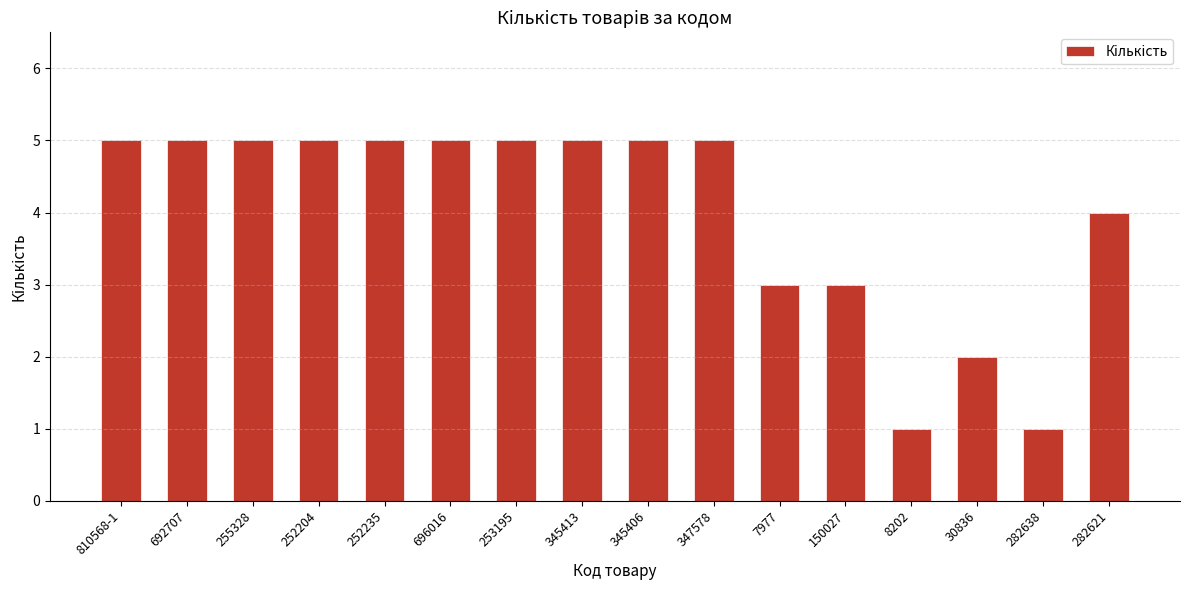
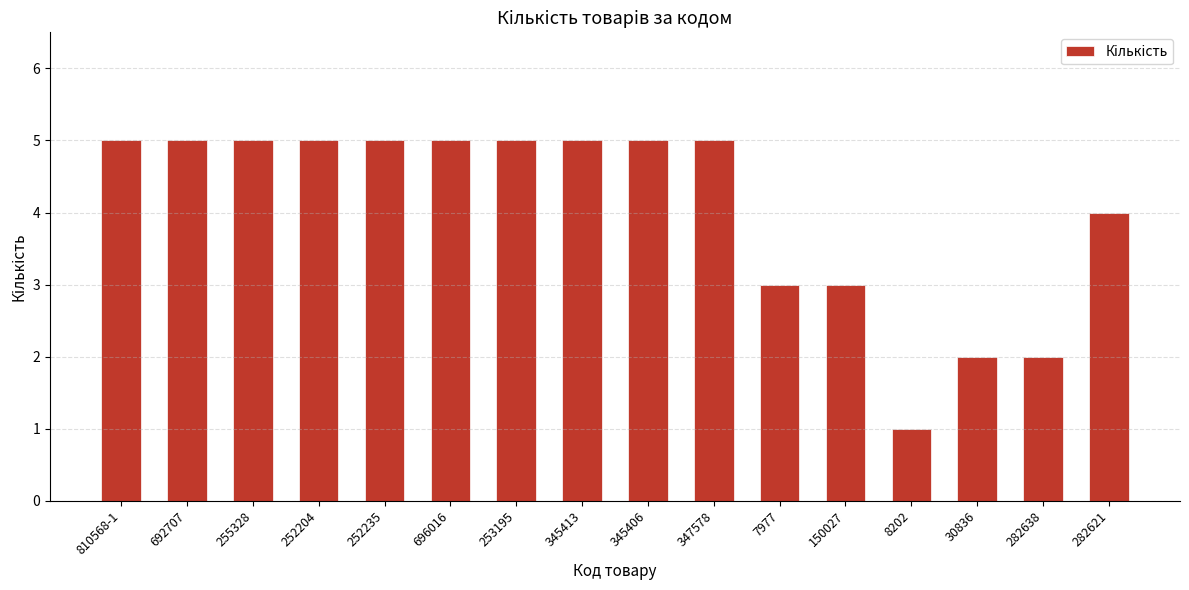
282638: 1 -> 2
